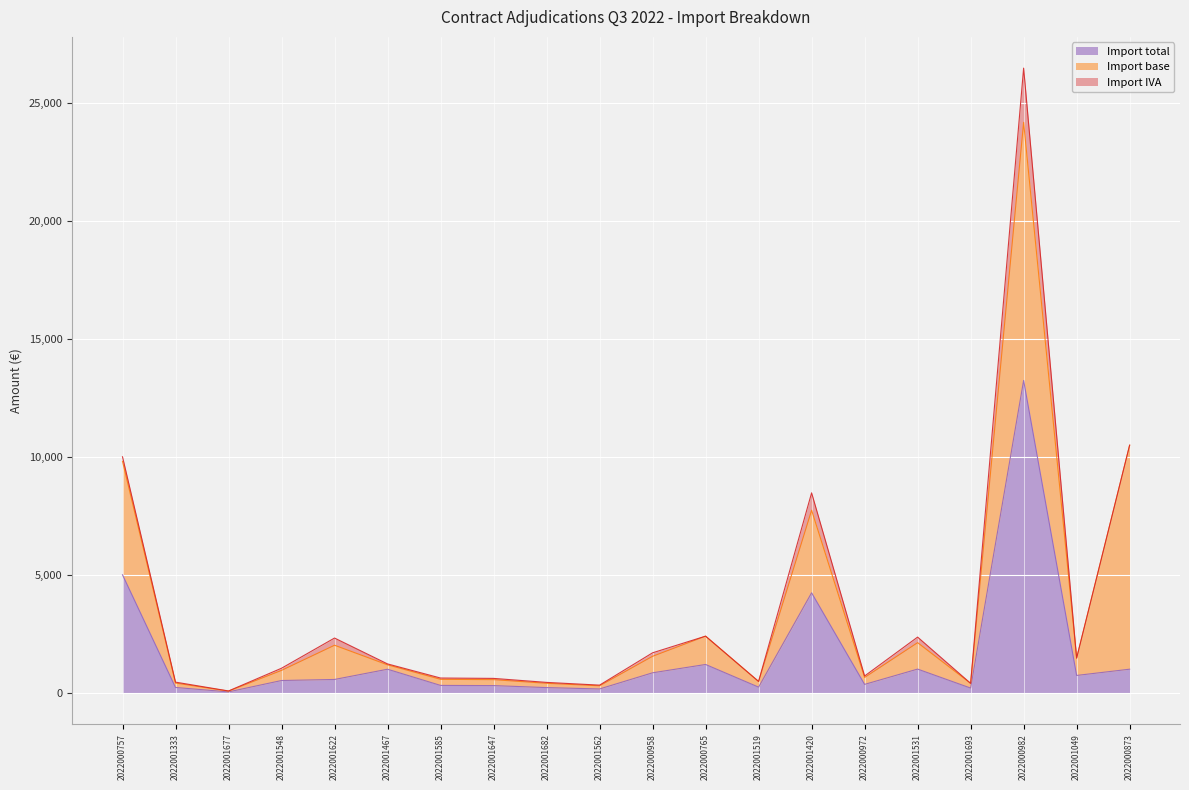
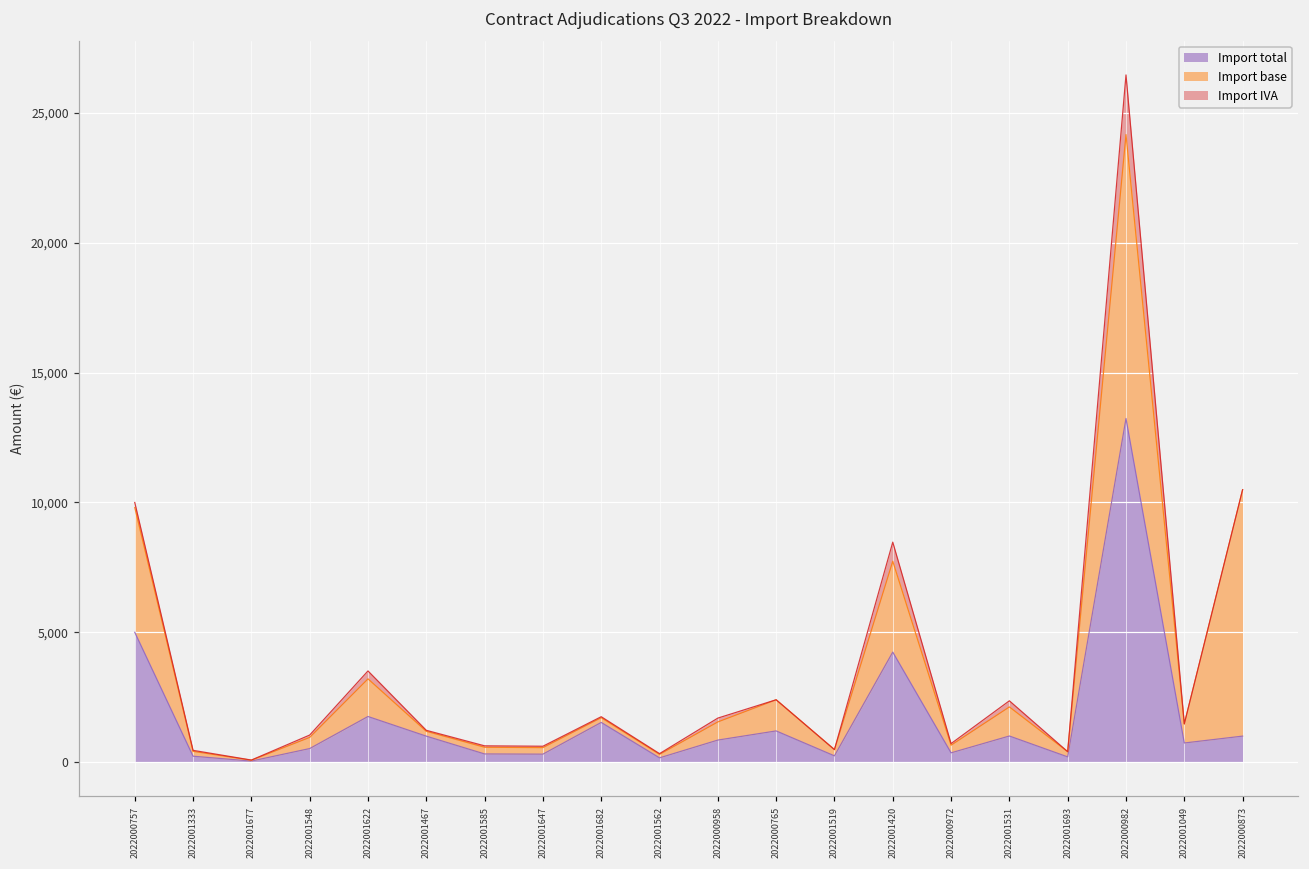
Import total, 2022001622: 600 -> 1,800
Import total, 2022001682: 200 -> 1,500
